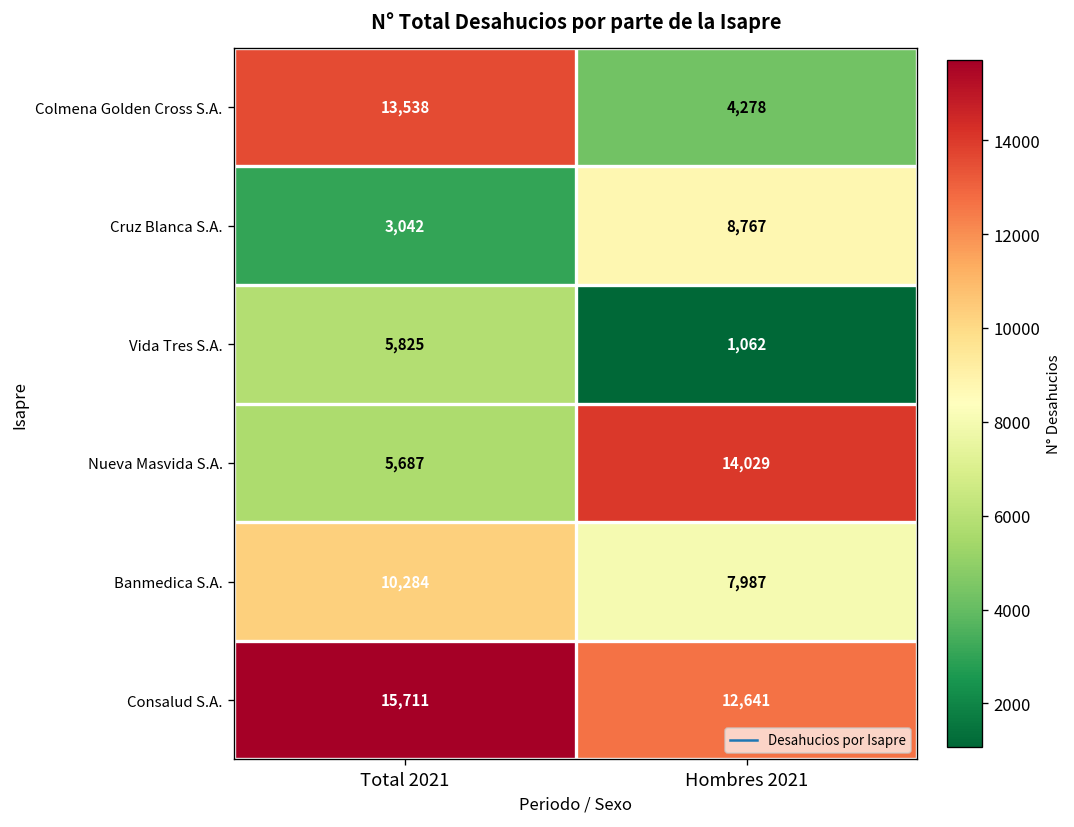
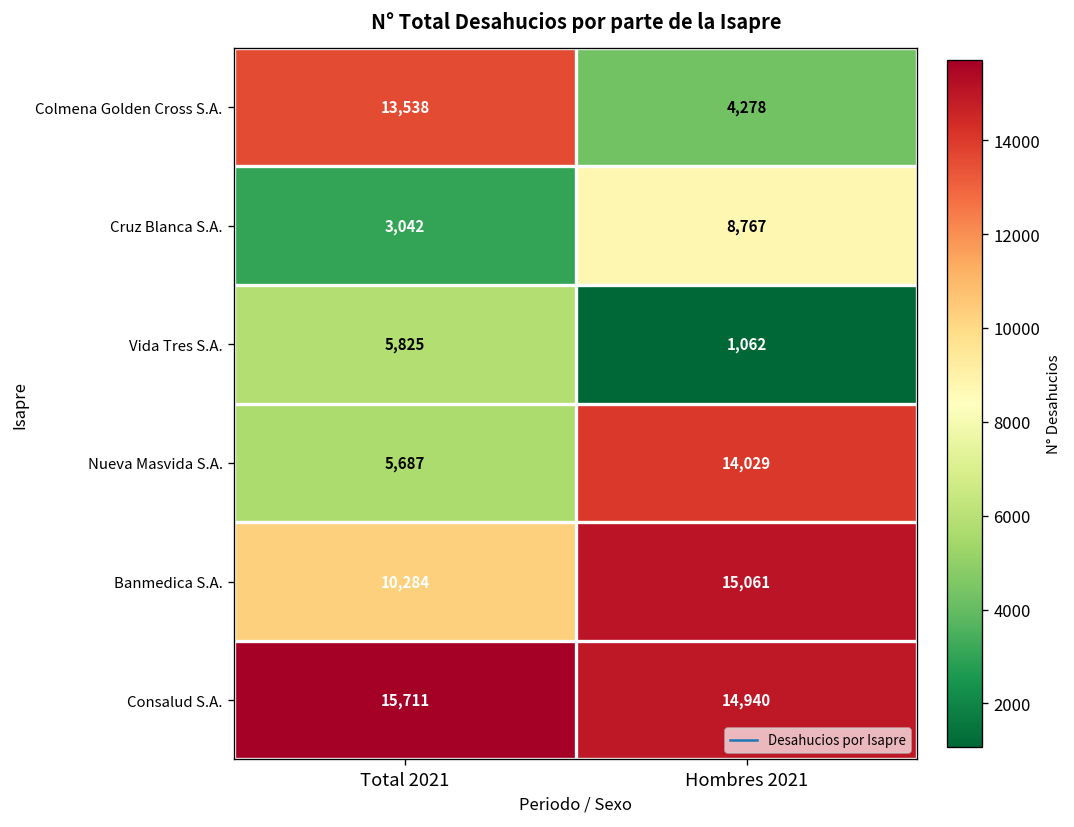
Banmedica S.A., Hombres 2021: 7,987 -> 15,061
Consalud S.A., Hombres 2021: 12,641 -> 14,940
